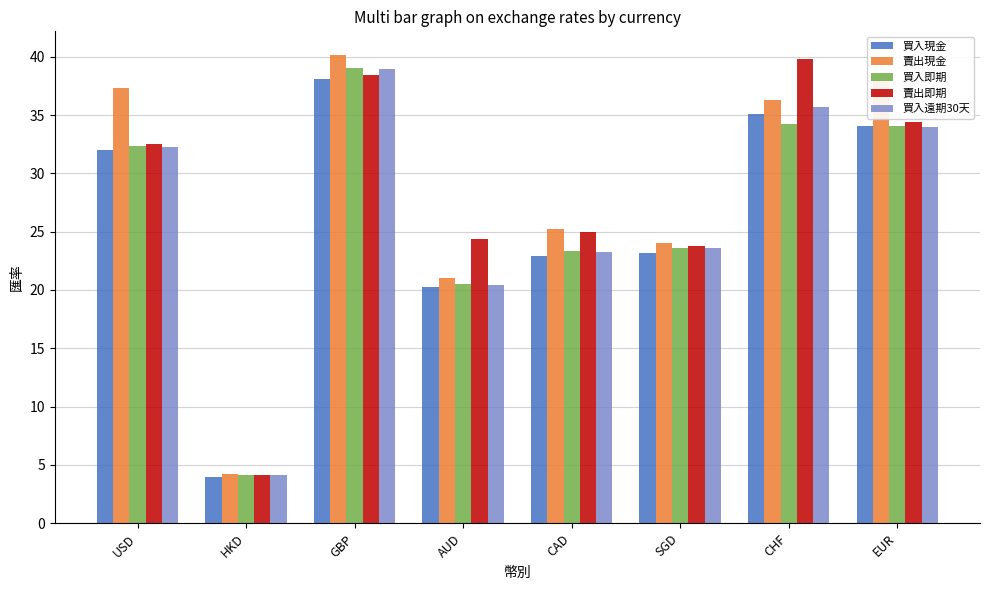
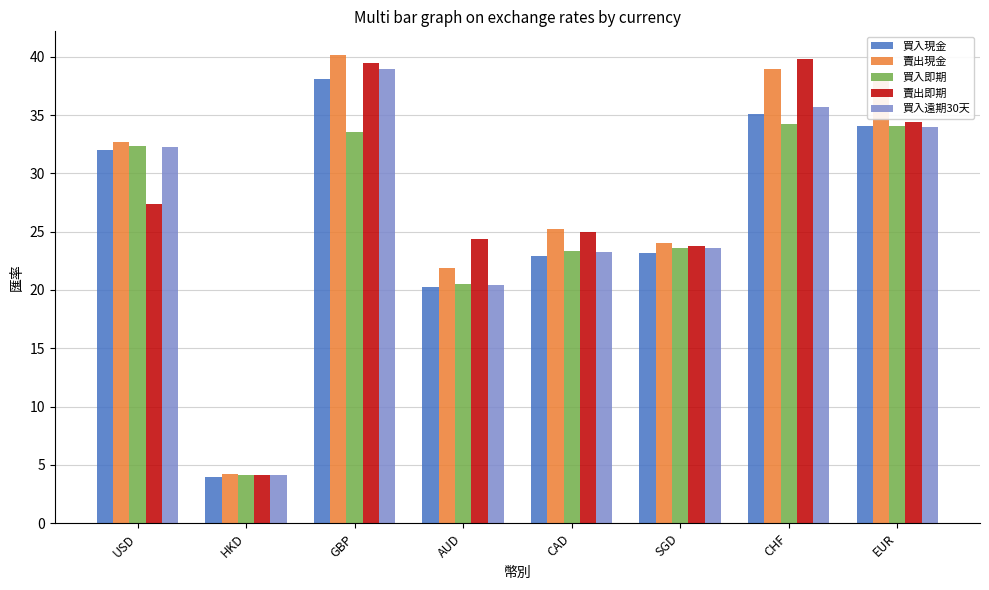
賣出現金, USD: 37.3 -> 32.7
賣出即期, USD: 32.5 -> 27.3
買入即期, GBP: 39.1 -> 33.6
賣出即期, GBP: 38.4 -> 39.5
賣出現金, AUD: 21.0 -> 21.9
賣出現金, CHF: 36.3 -> 38.9
